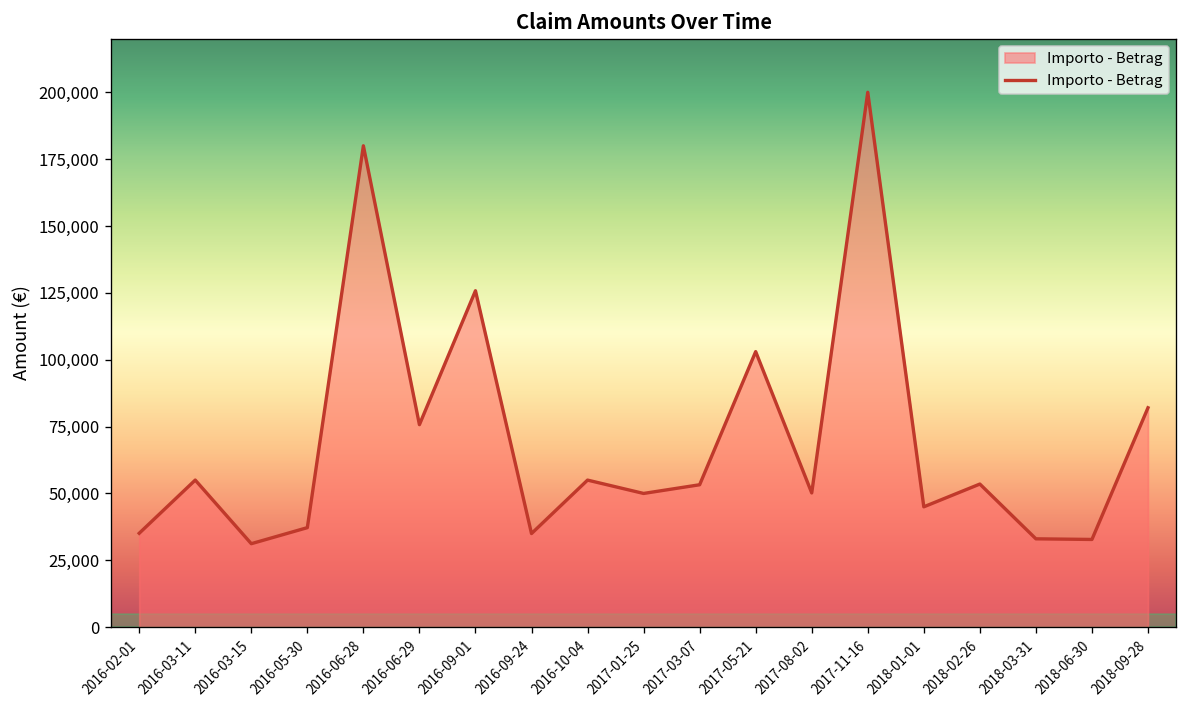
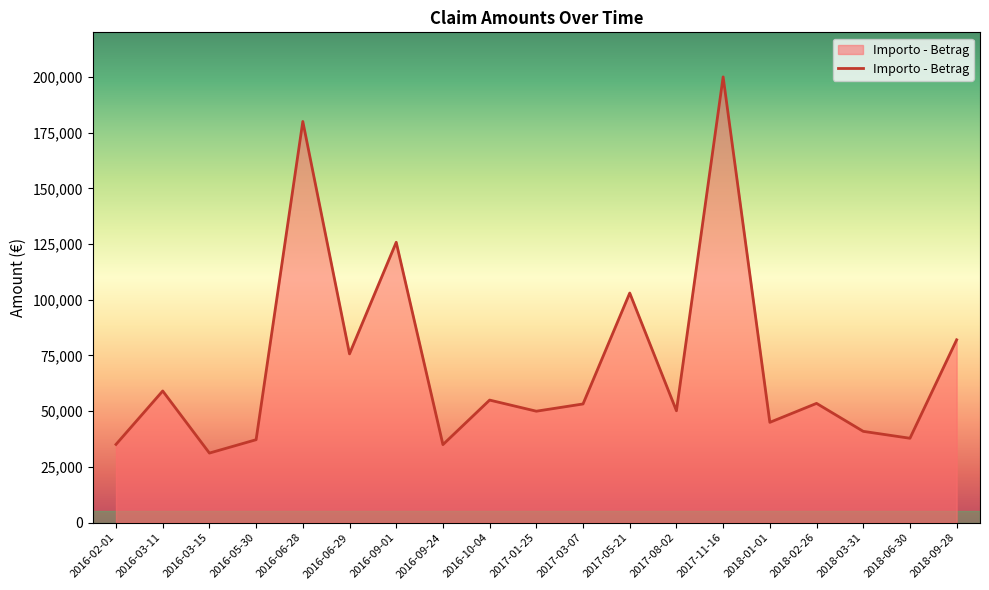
2016-03-11: 55,000 -> 59,000
2018-03-31: 33,000 -> 41,000
2018-06-30: 33,000 -> 38,000
